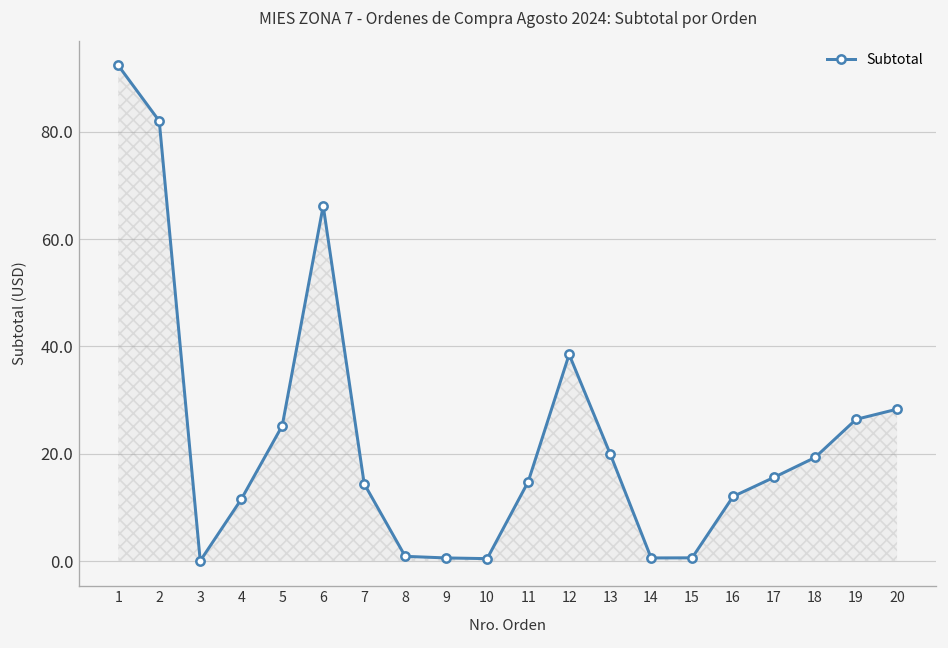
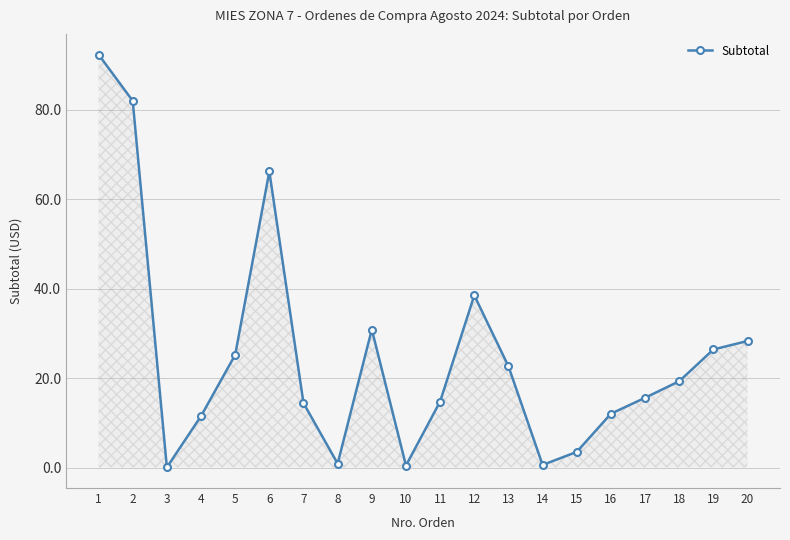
9: 1 -> 31
13: 20 -> 23
15: 1 -> 4
